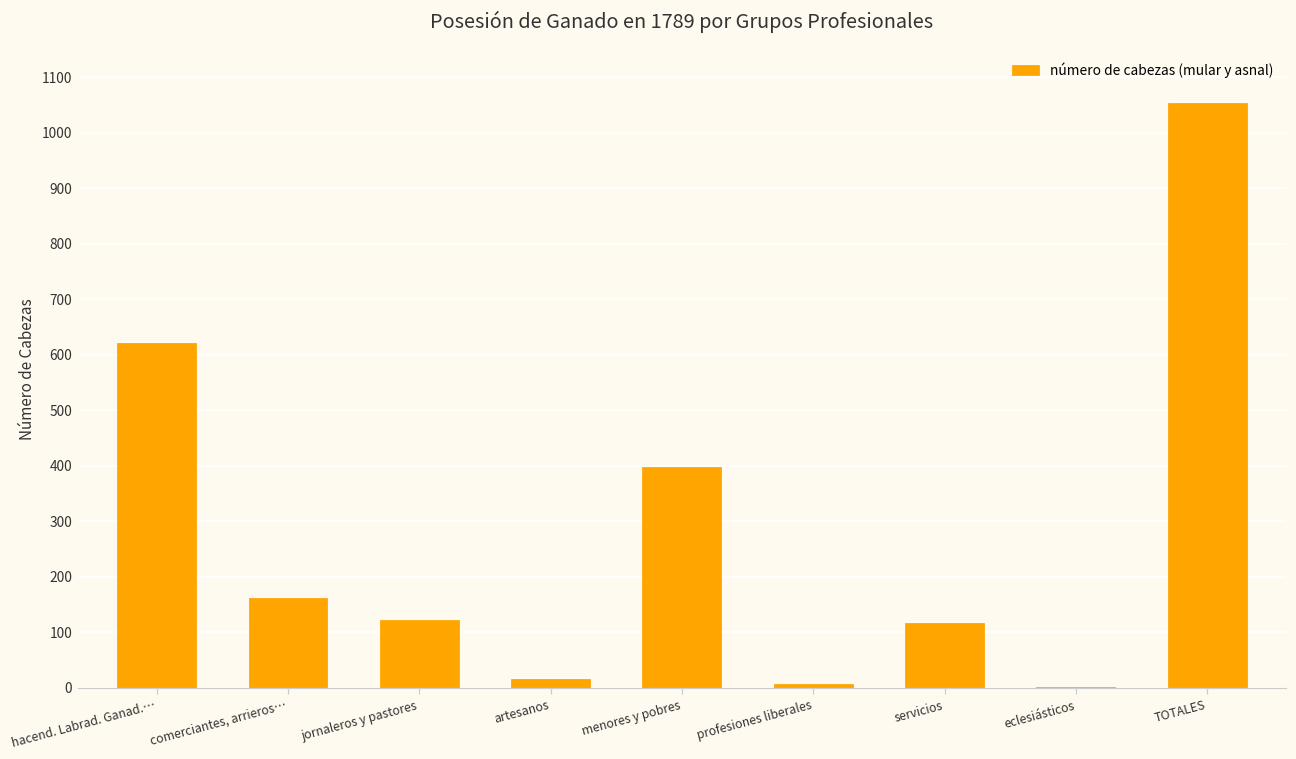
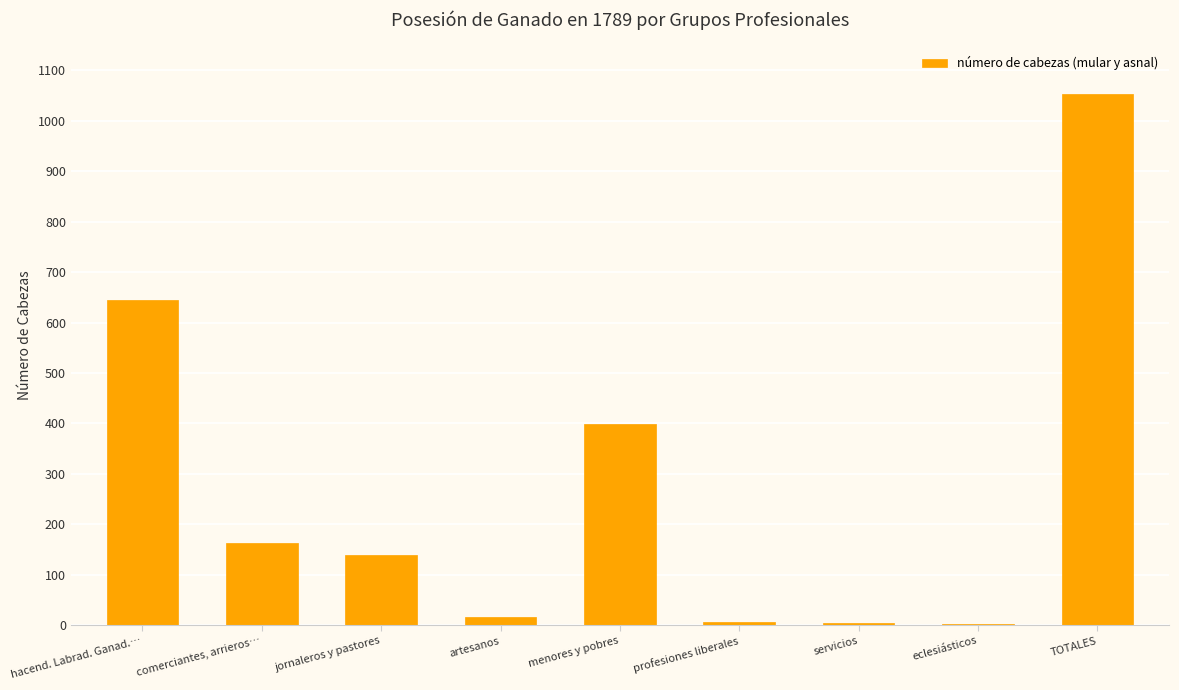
hacend. Labrad. Ganad.…: 620 -> 640
jornaleros y pastores: 120 -> 140
servicios: 120 -> 0
